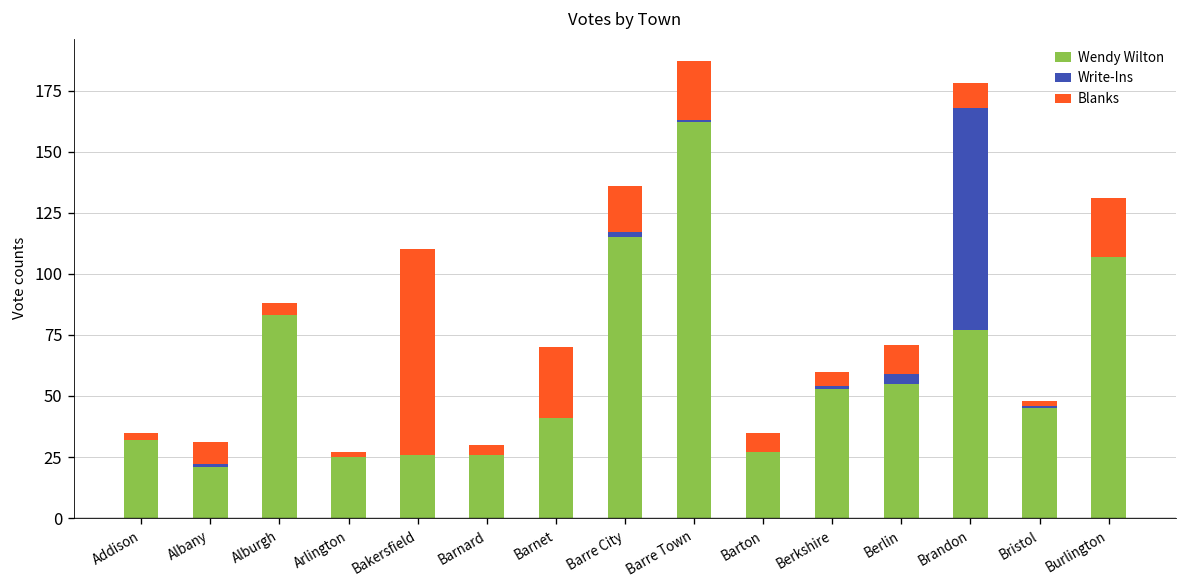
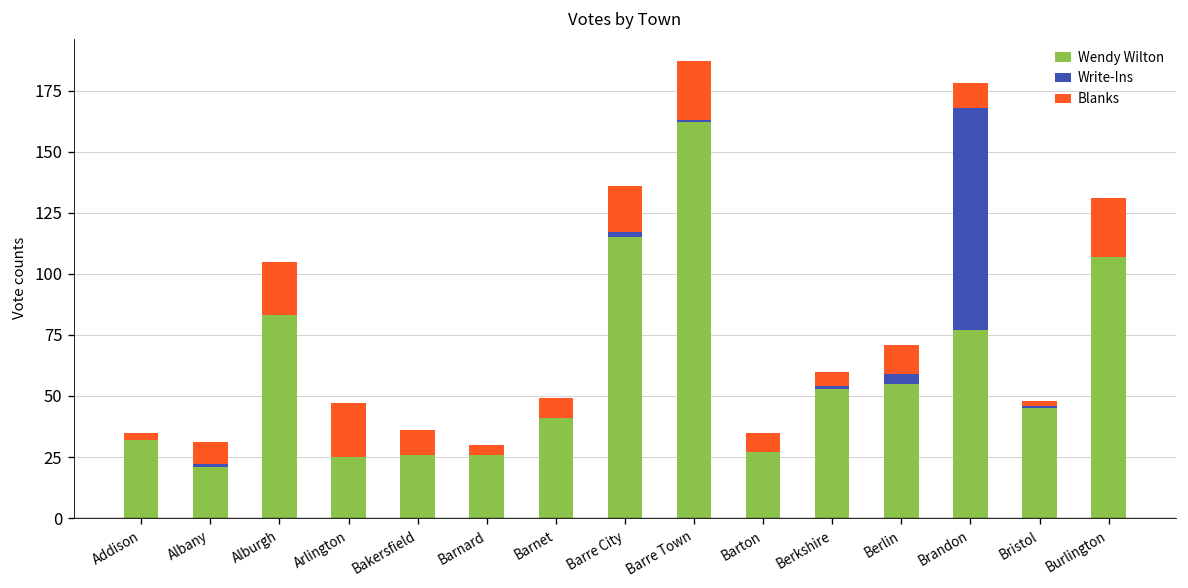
Blanks, Alburgh: 5 -> 22
Blanks, Arlington: 2 -> 22
Blanks, Bakersfield: 84 -> 10
Blanks, Barnet: 29 -> 8
